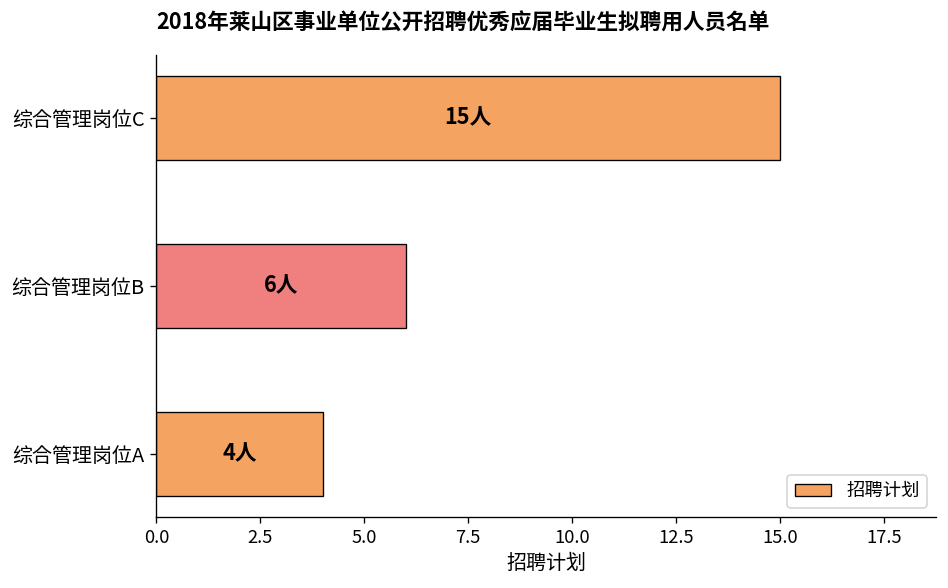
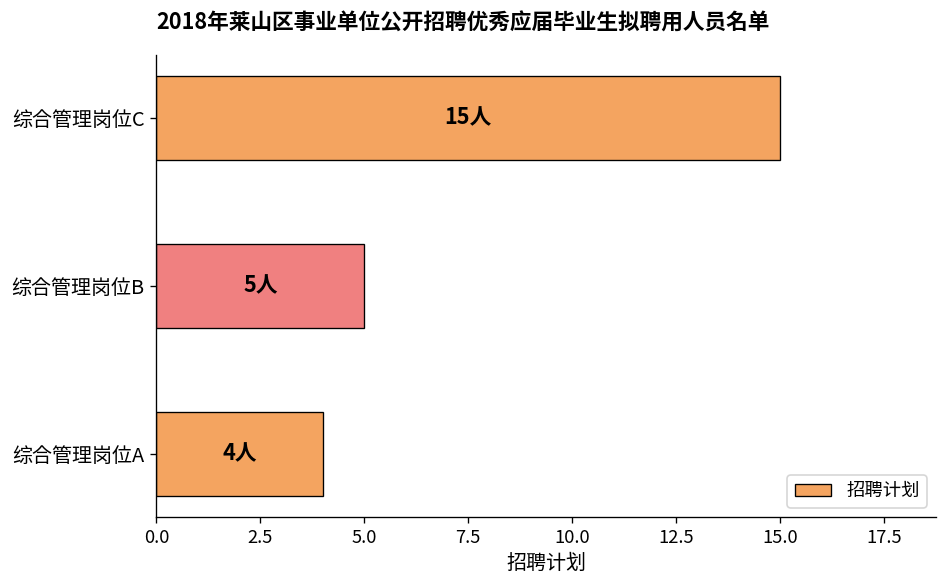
综合管理岗位B: 6人 -> 5人
